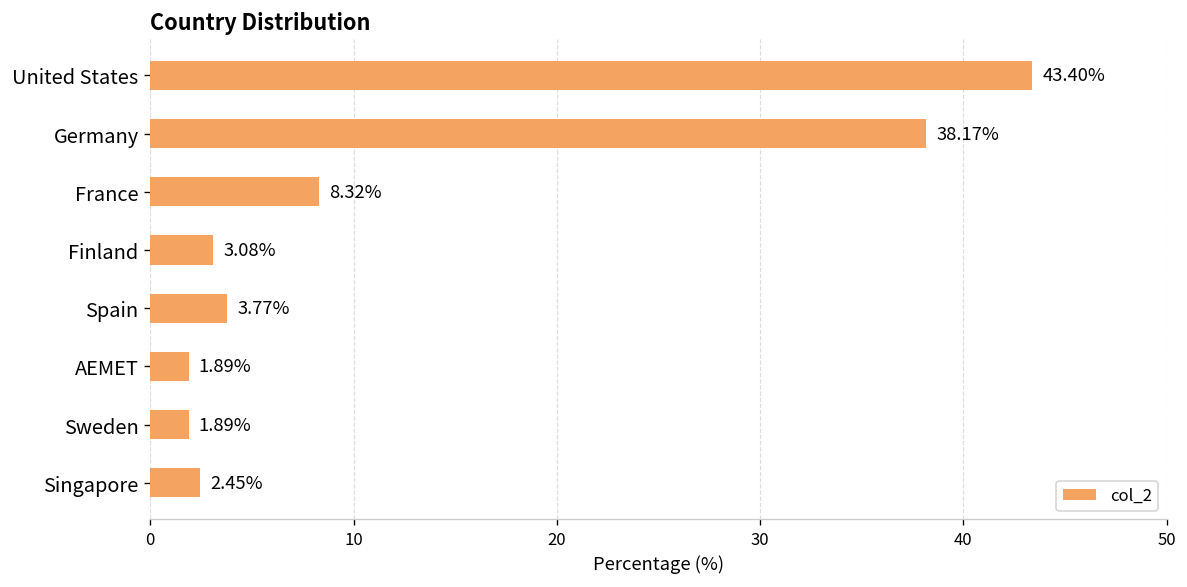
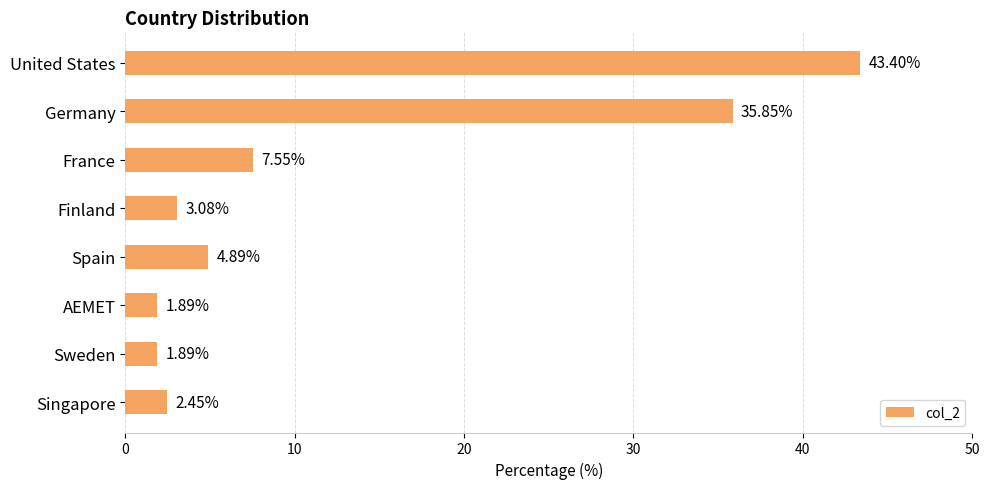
Germany: 38.17% -> 35.85%
France: 8.32% -> 7.55%
Spain: 3.77% -> 4.89%
